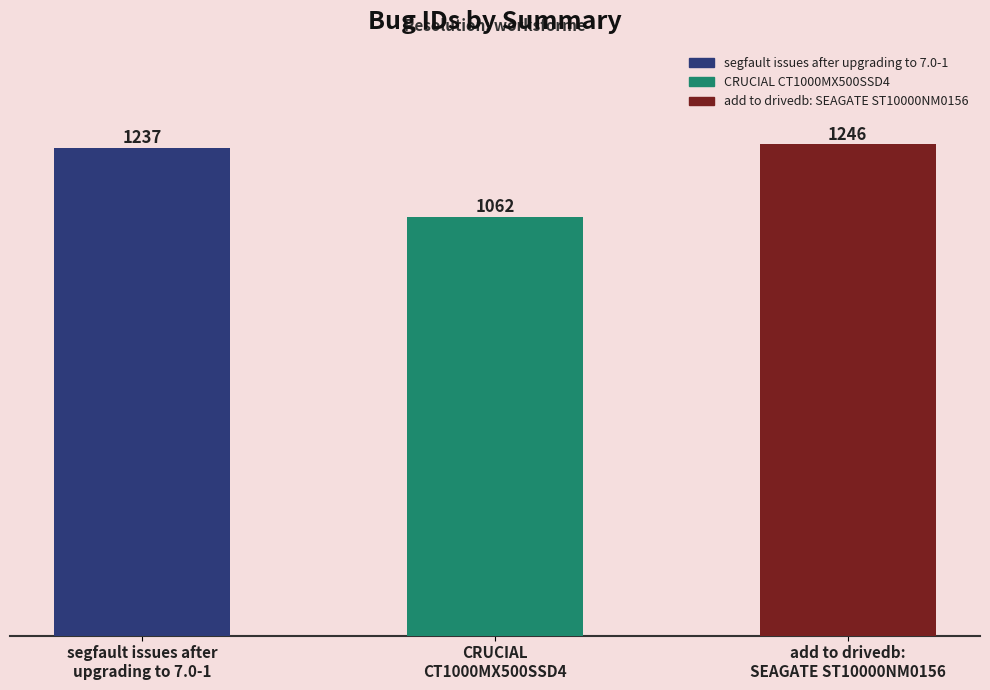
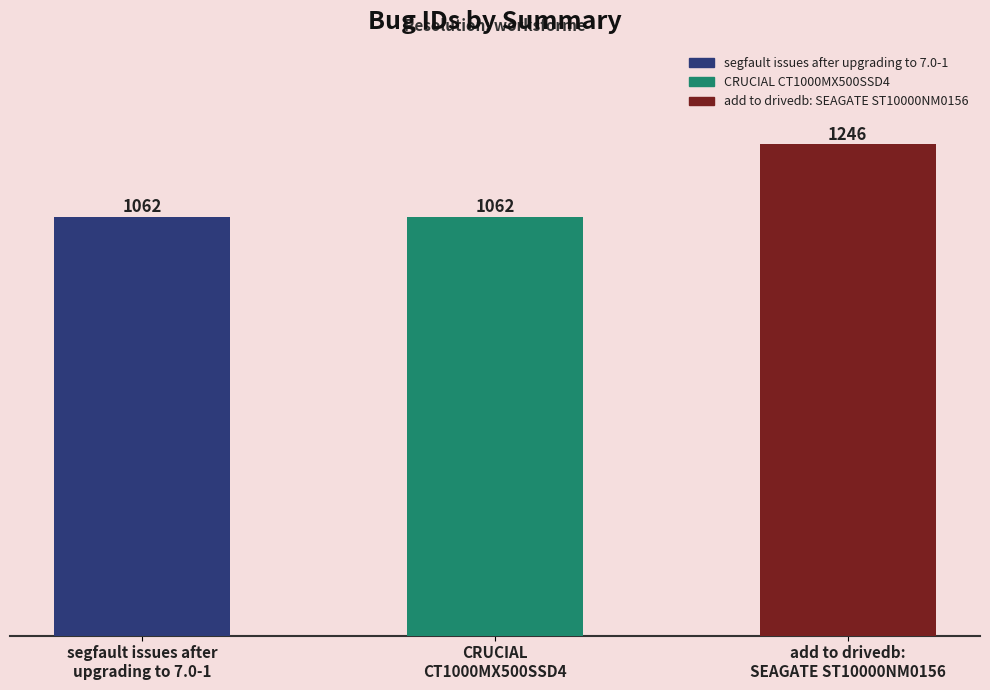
segfault issues after upgrading to 7.0-1: 1237 -> 1062
